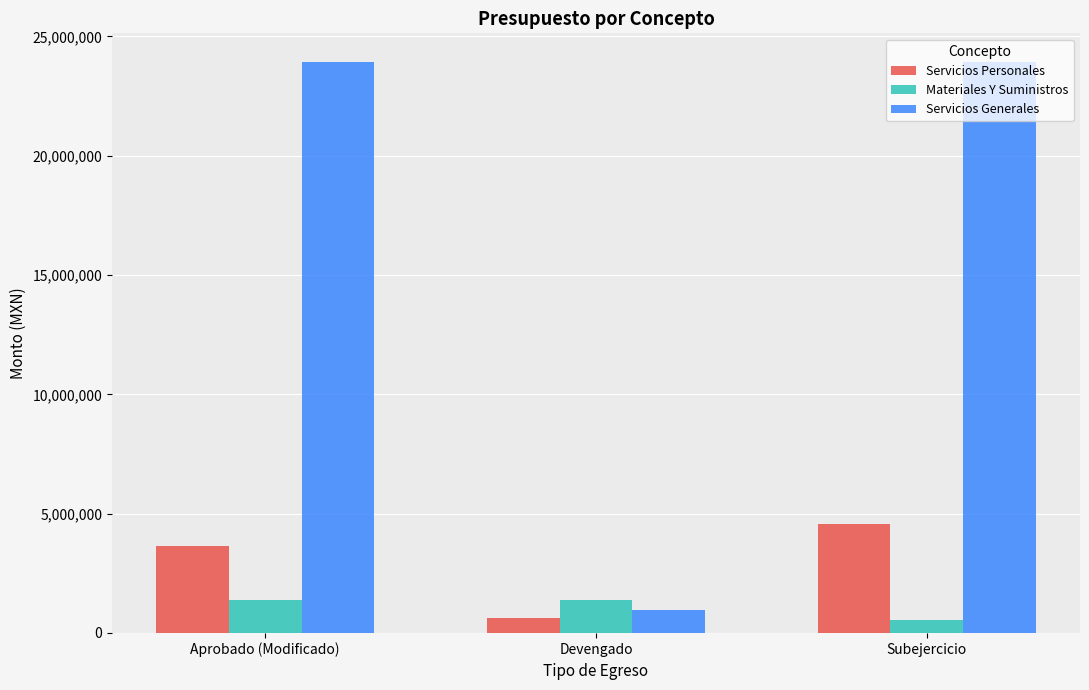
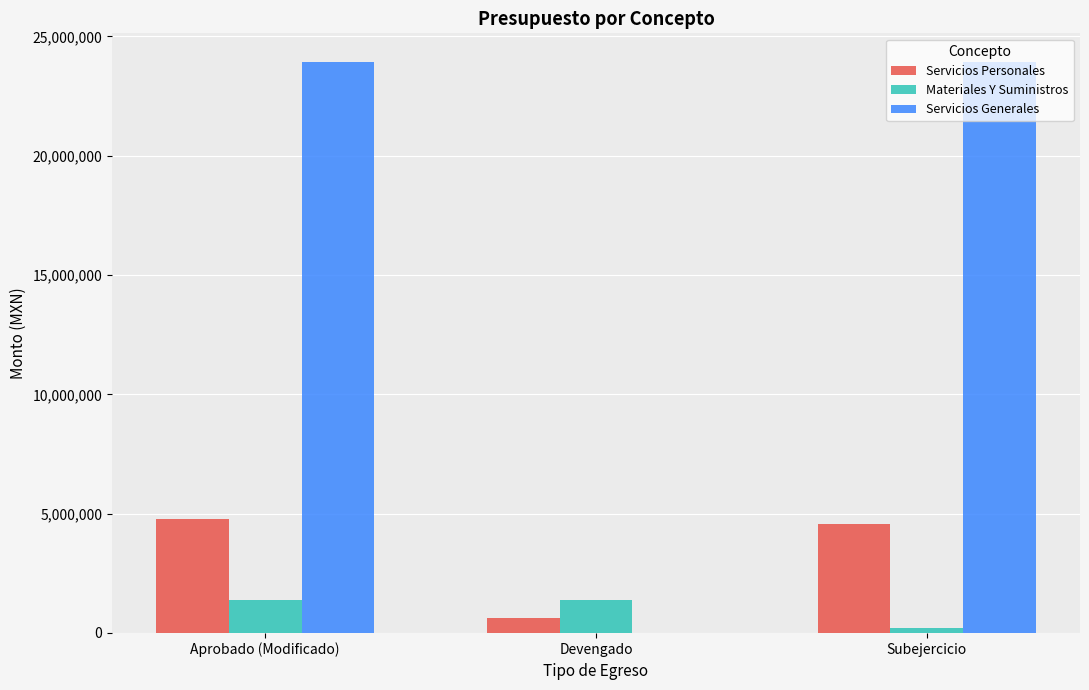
Servicios Personales, Aprobado (Modificado): 3,600,000 -> 4,800,000
Servicios Generales, Devengado: 900,000 -> 0
Materiales Y Suministros, Subejercicio: 500,000 -> 200,000
